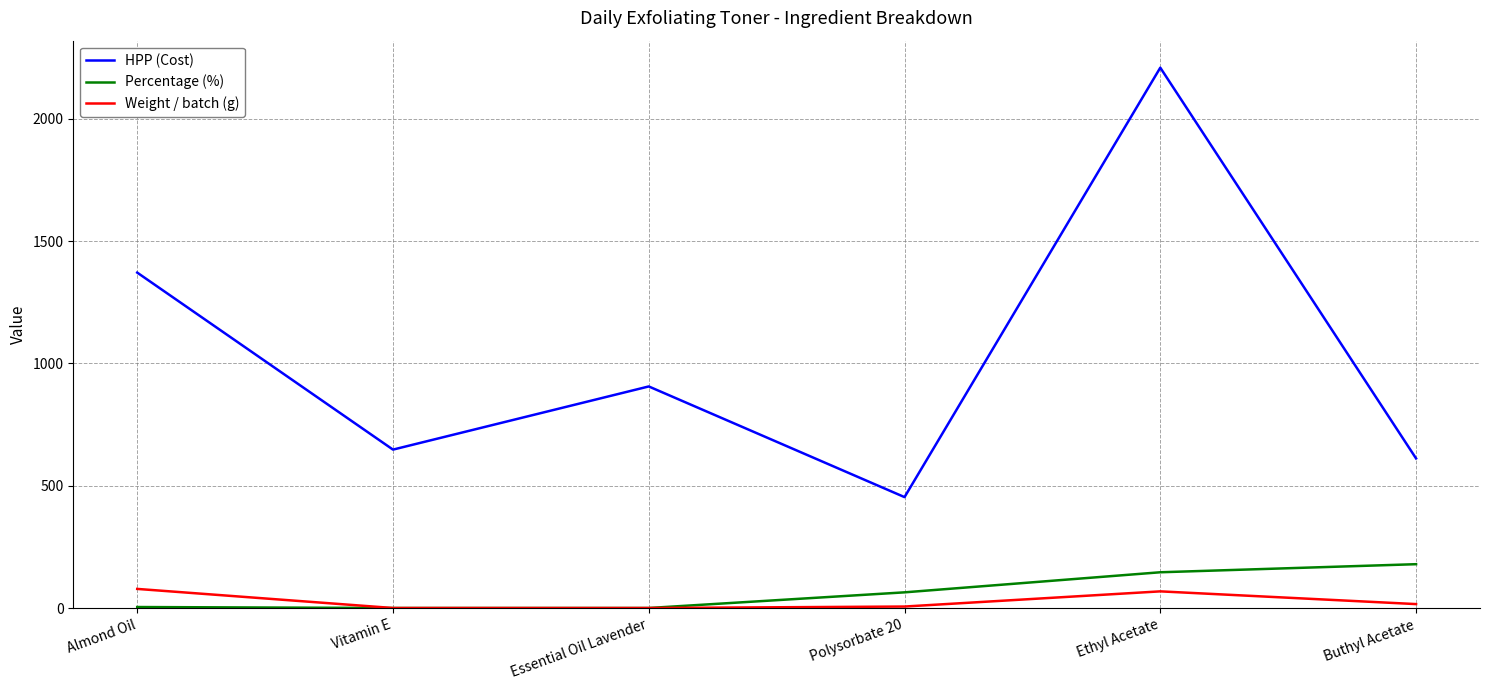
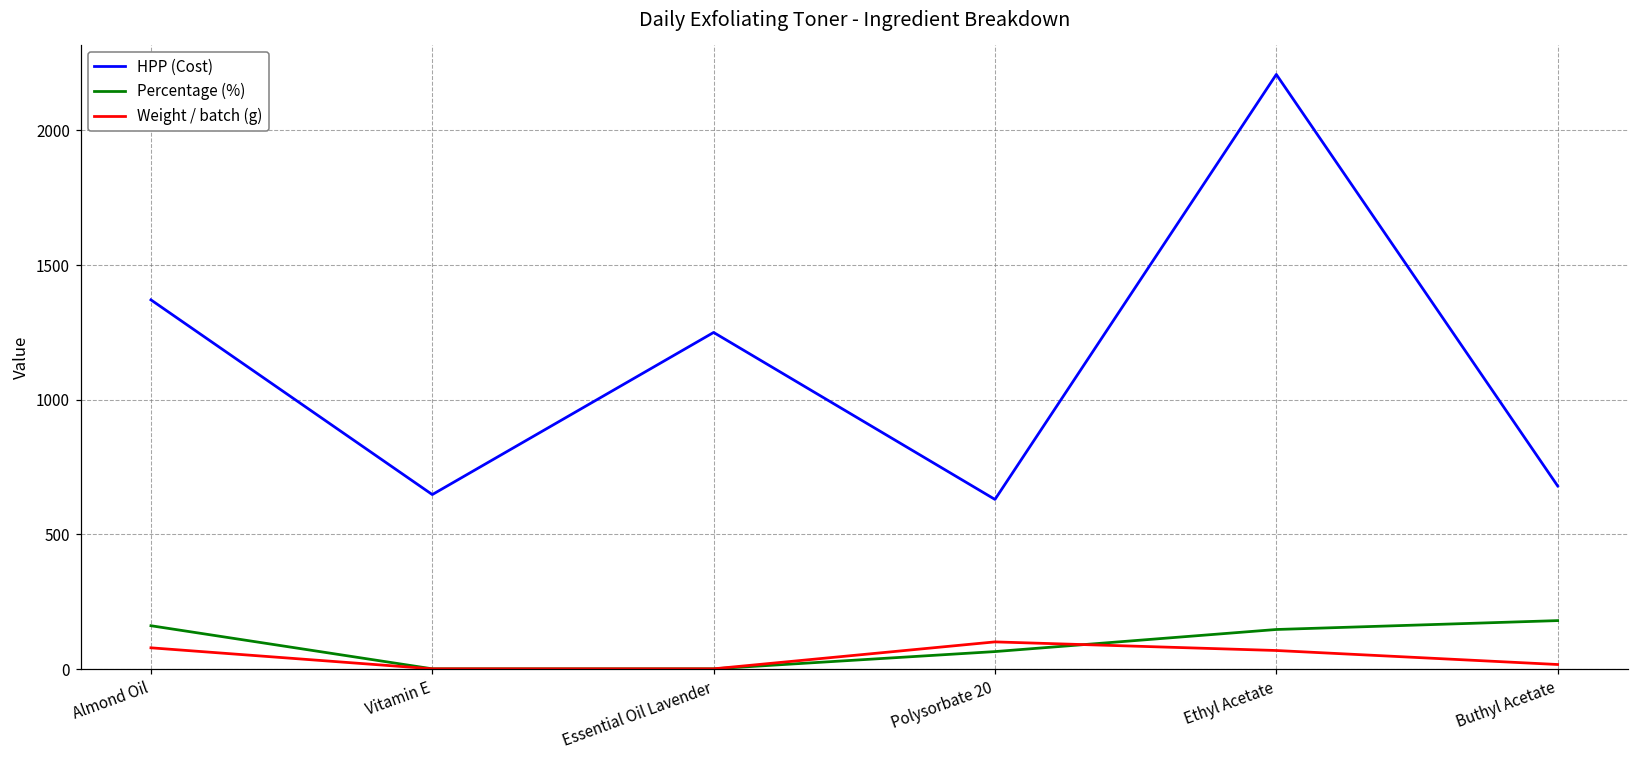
Percentage (%), Almond Oil: 10 -> 160
HPP (Cost), Essential Oil Lavender: 910 -> 1250
HPP (Cost), Polysorbate 20: 450 -> 630
Weight / batch (g), Polysorbate 20: 10 -> 100
HPP (Cost), Buthyl Acetate: 610 -> 680
